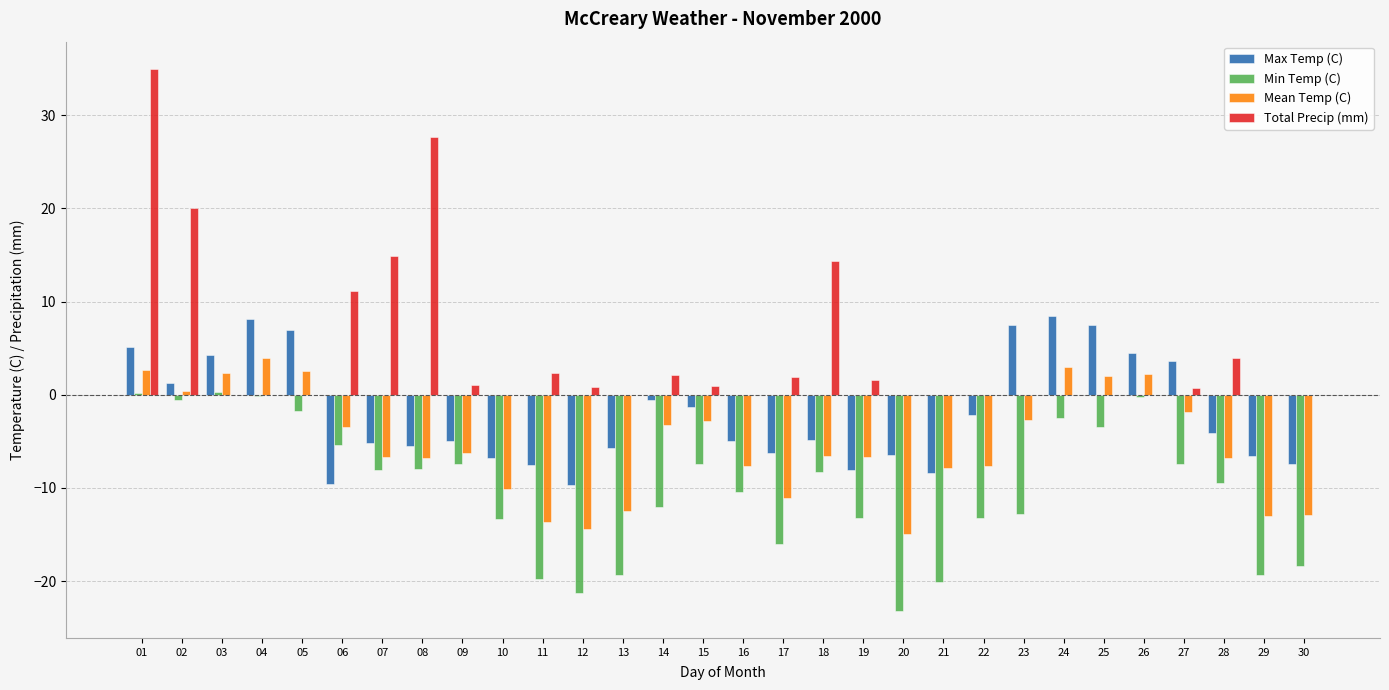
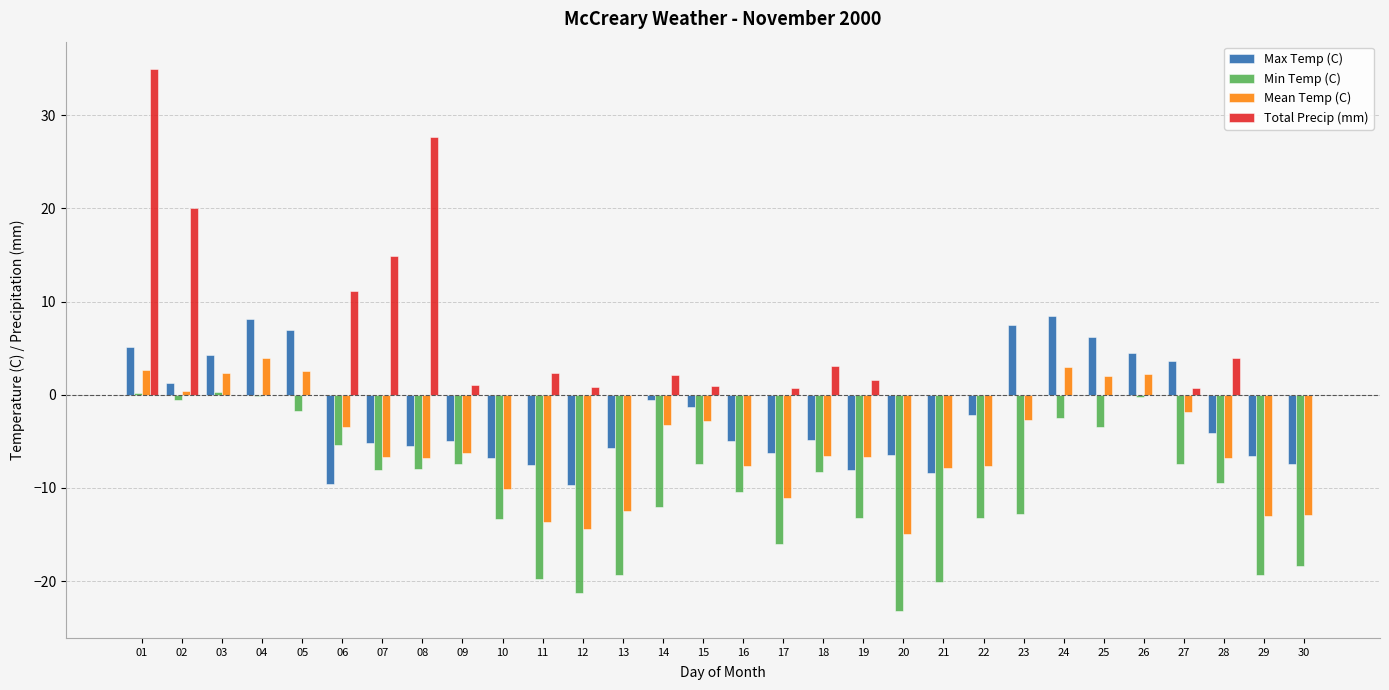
Total Precip (mm), 17: 2 -> 1
Total Precip (mm), 18: 14 -> 3
Max Temp (C), 25: 8 -> 6
